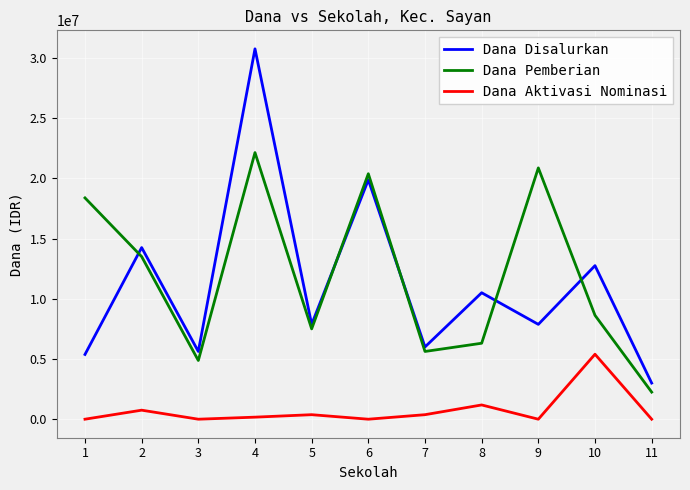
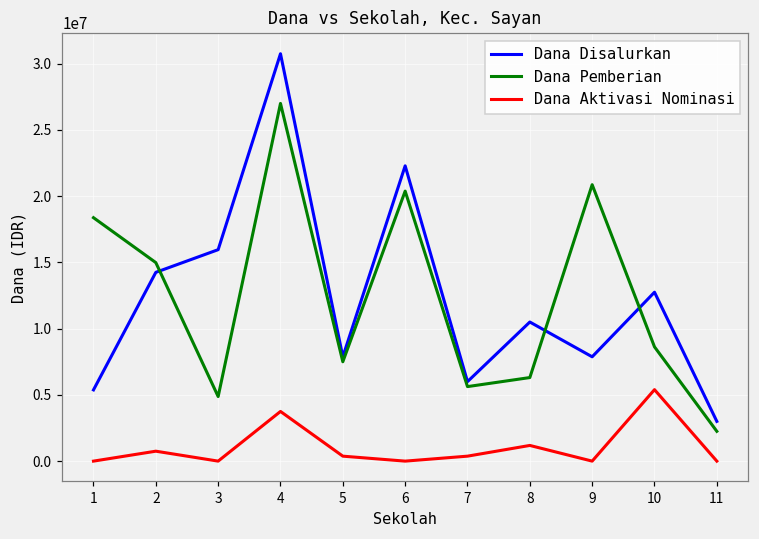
Dana Pemberian, 2: 13500000 -> 15000000
Dana Disalurkan, 3: 5600000 -> 16000000
Dana Pemberian, 4: 22100000 -> 27000000
Dana Aktivasi Nominasi, 4: 200000 -> 3800000
Dana Disalurkan, 6: 19900000 -> 22300000
